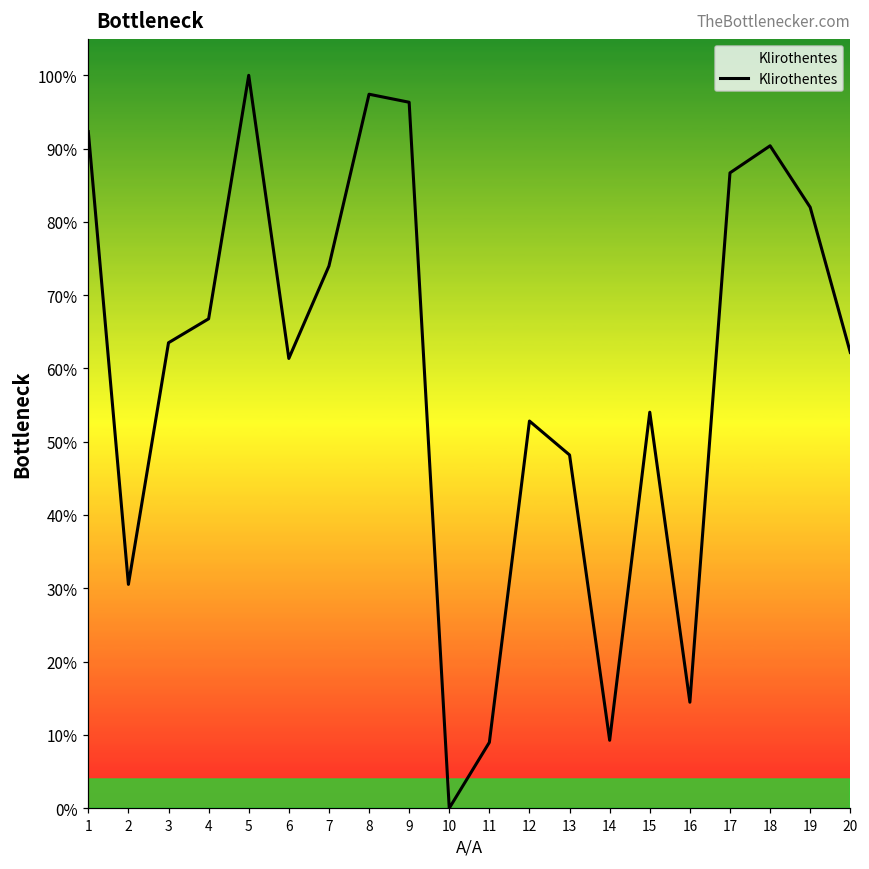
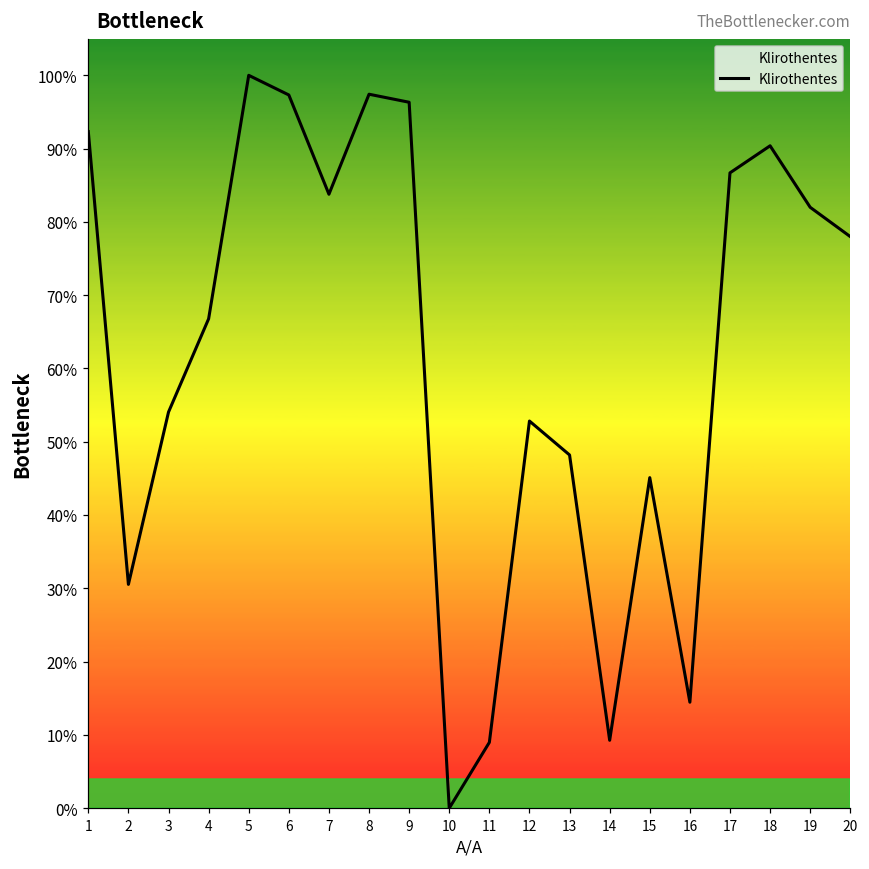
3: 64% -> 54%
6: 61% -> 97%
7: 74% -> 84%
15: 54% -> 45%
20: 62% -> 78%
